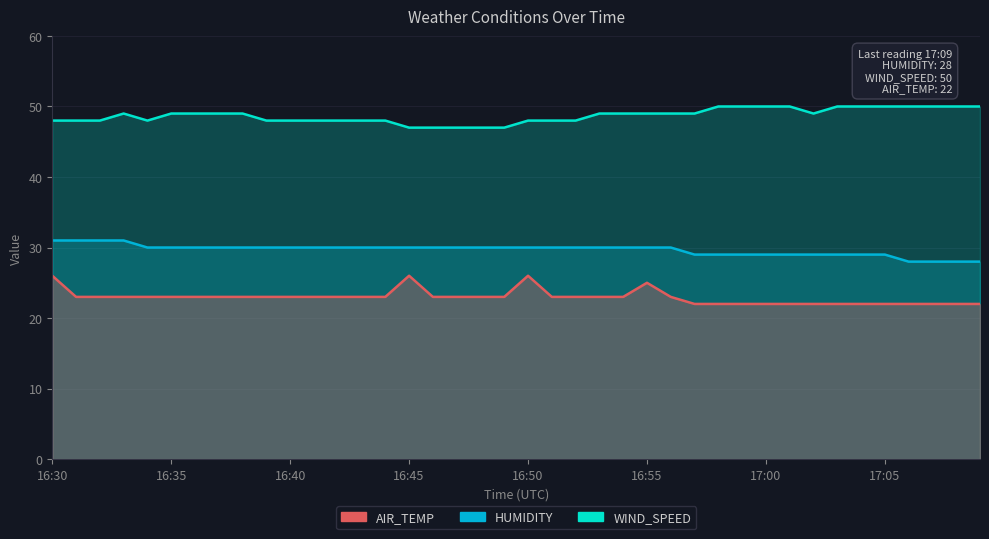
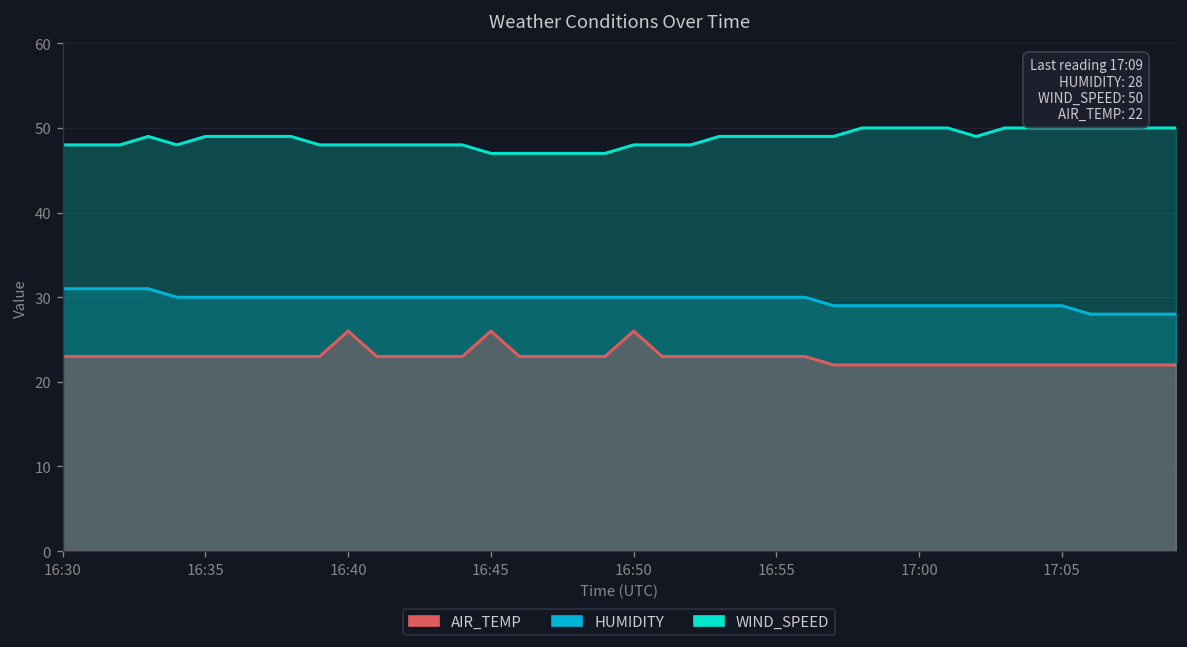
AIR_TEMP, 16:30: 26 -> 23
AIR_TEMP, 16:40: 23 -> 26
AIR_TEMP, 16:55: 25 -> 23
